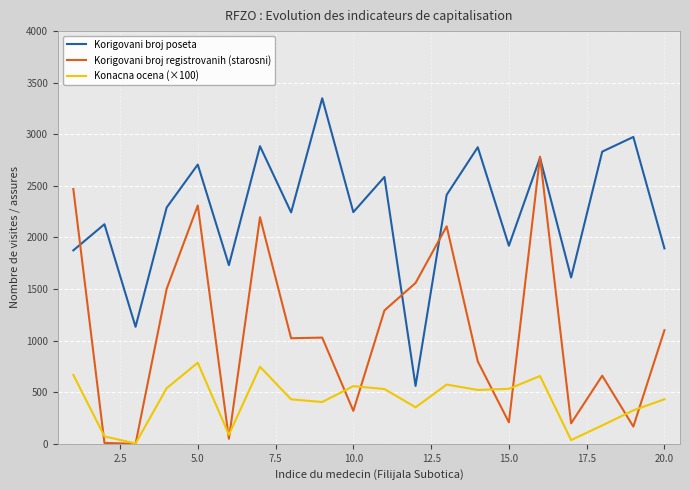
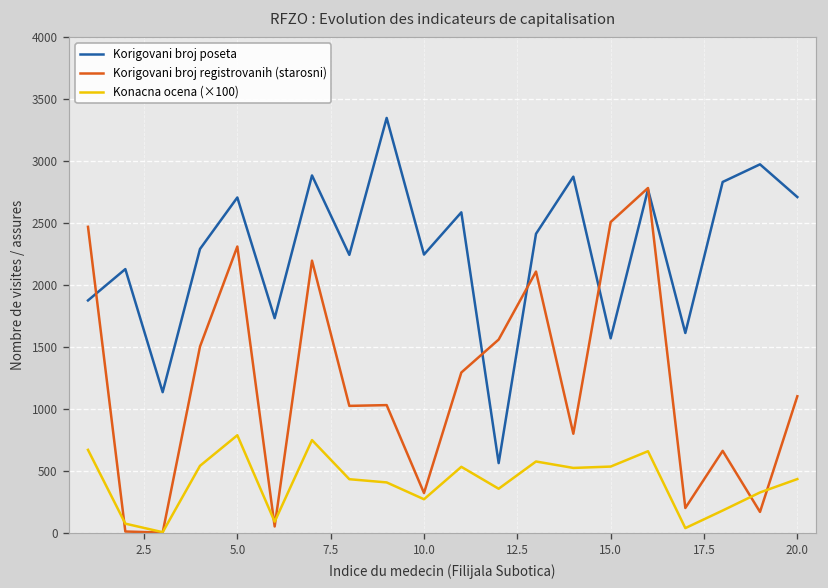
Konacna ocena (×100), 10.0: 560 -> 270
Korigovani broj poseta, 15.0: 1920 -> 1570
Korigovani broj registrovanih (starosni), 15.0: 210 -> 2510
Korigovani broj poseta, 20.0: 1890 -> 2710
